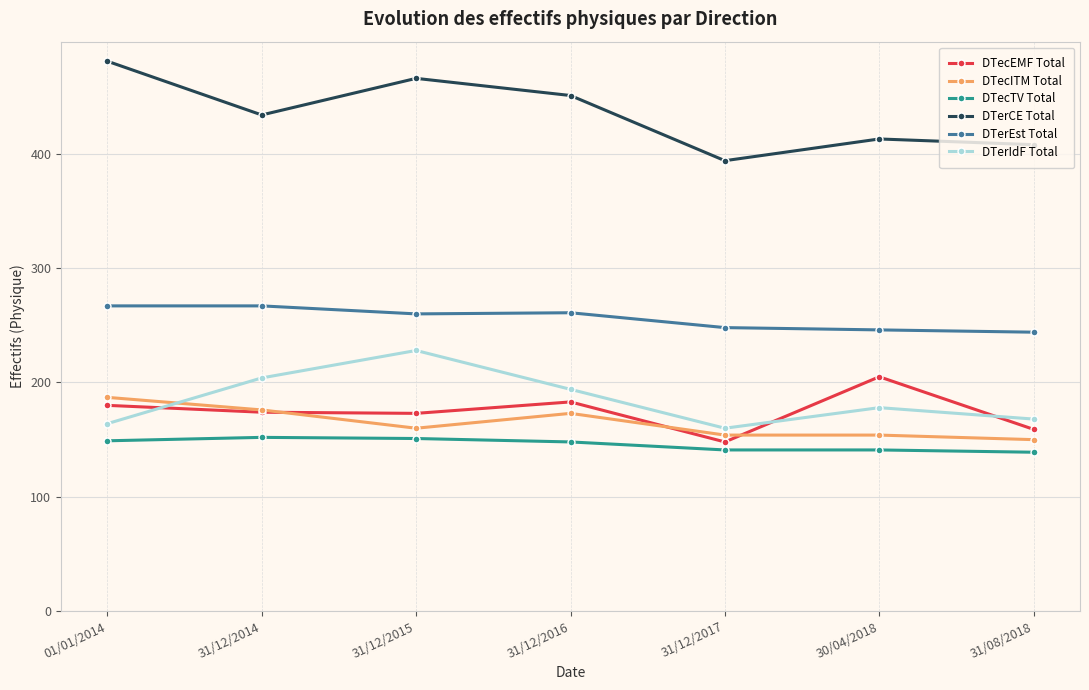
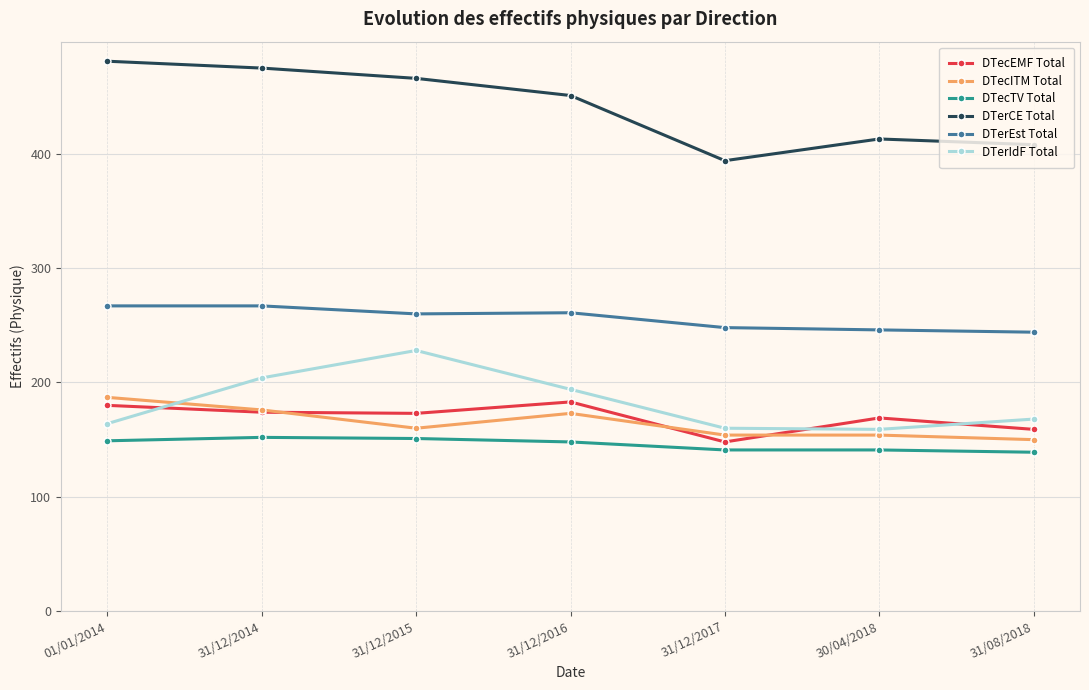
DTerCE Total, 31/12/2014: 434 -> 475
DTecEMF Total, 30/04/2018: 205 -> 169
DTerIdF Total, 30/04/2018: 178 -> 159
